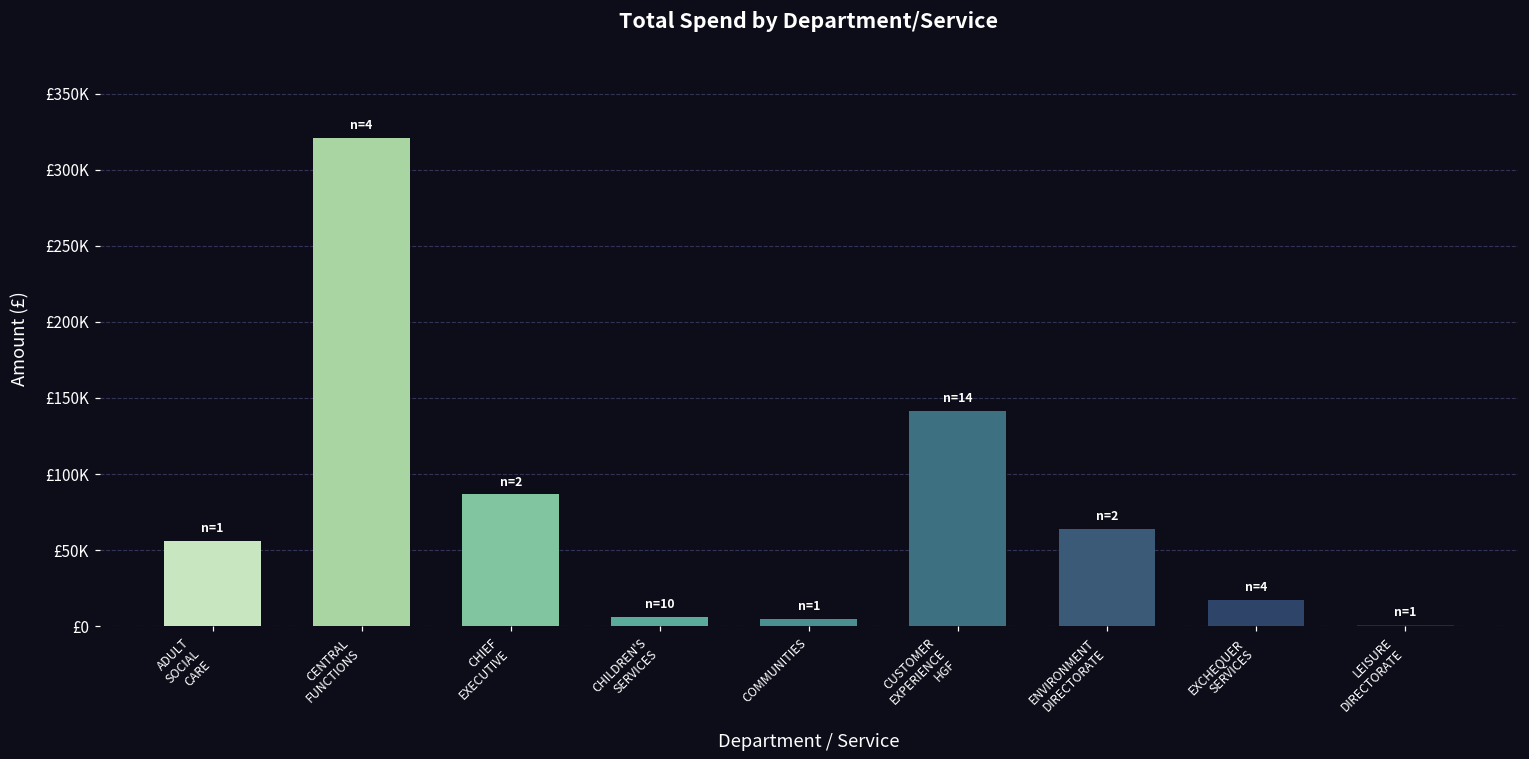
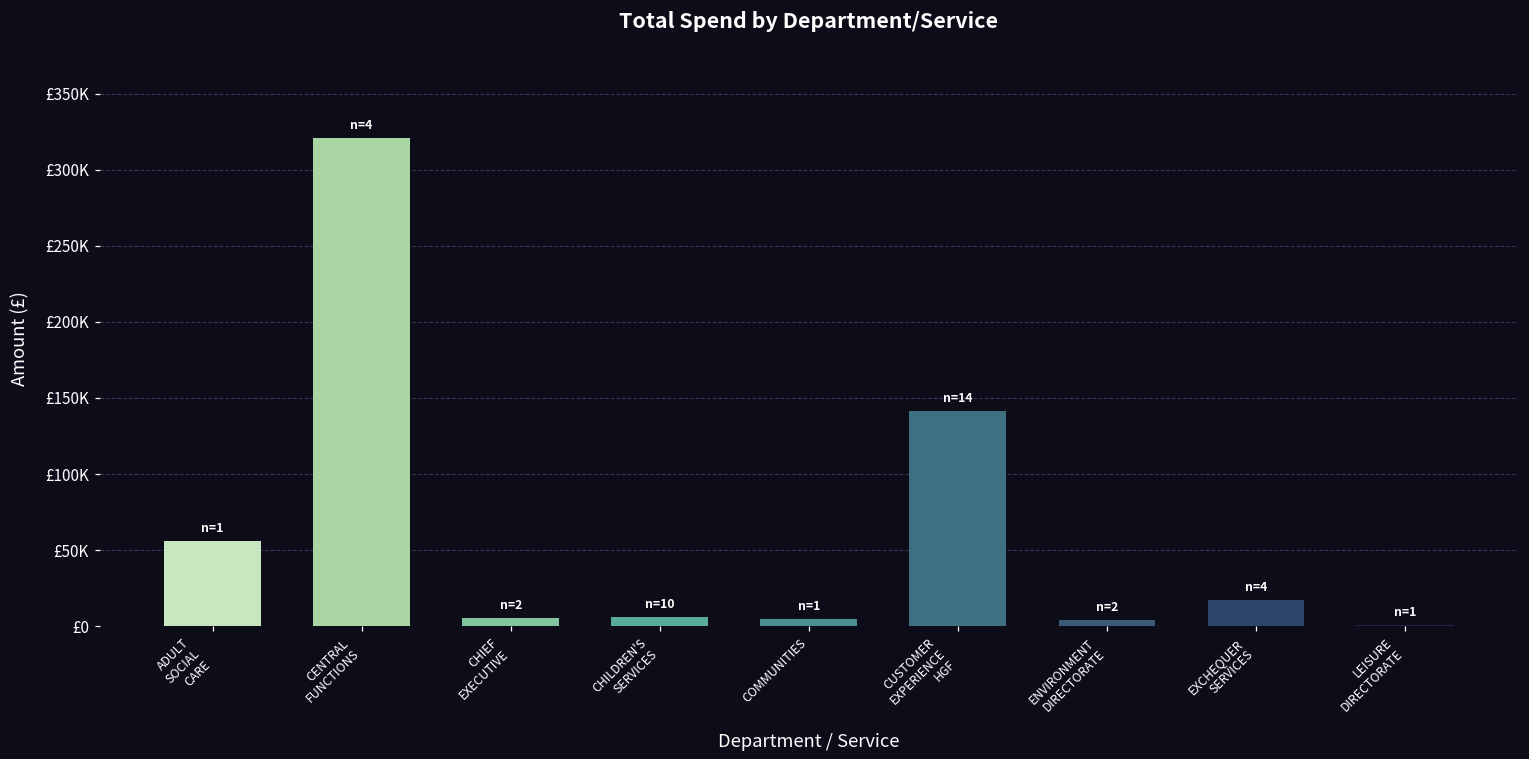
CHIEF EXECUTIVE: £87000 -> £5000
ENVIRONMENT DIRECTORATE: £64000 -> £4000
